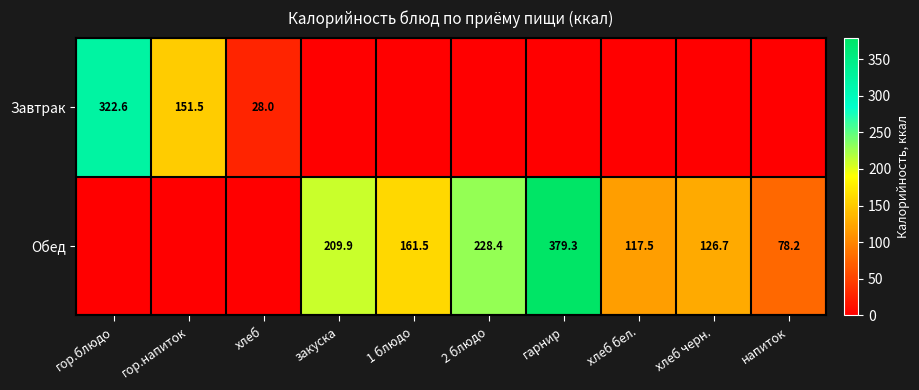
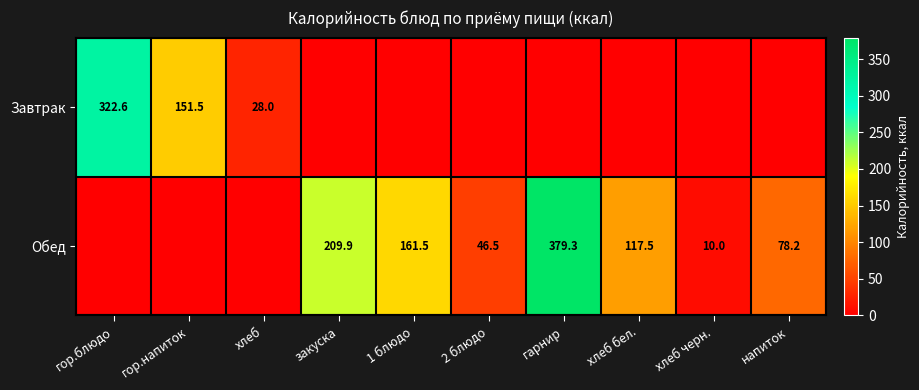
Обед, 2 блюдо: 228.4 -> 46.5
Обед, хлеб черн.: 126.7 -> 10.0
